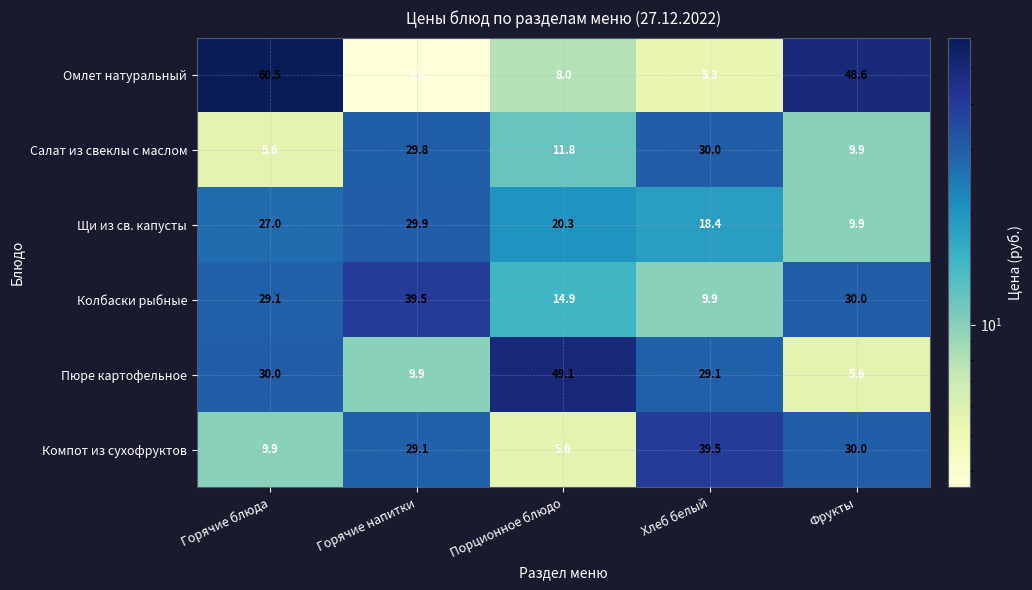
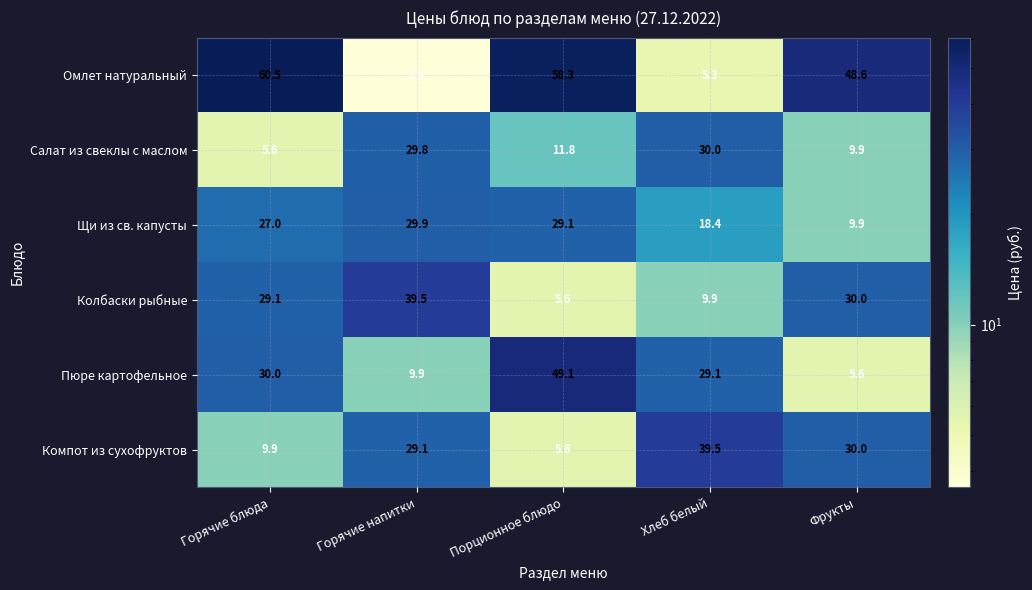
Омлет натуральный, Порционное блюдо: 8.0 -> 58.3
Щи из св. капусты, Порционное блюдо: 20.3 -> 29.1
Колбаски рыбные, Порционное блюдо: 14.9 -> 5.6
